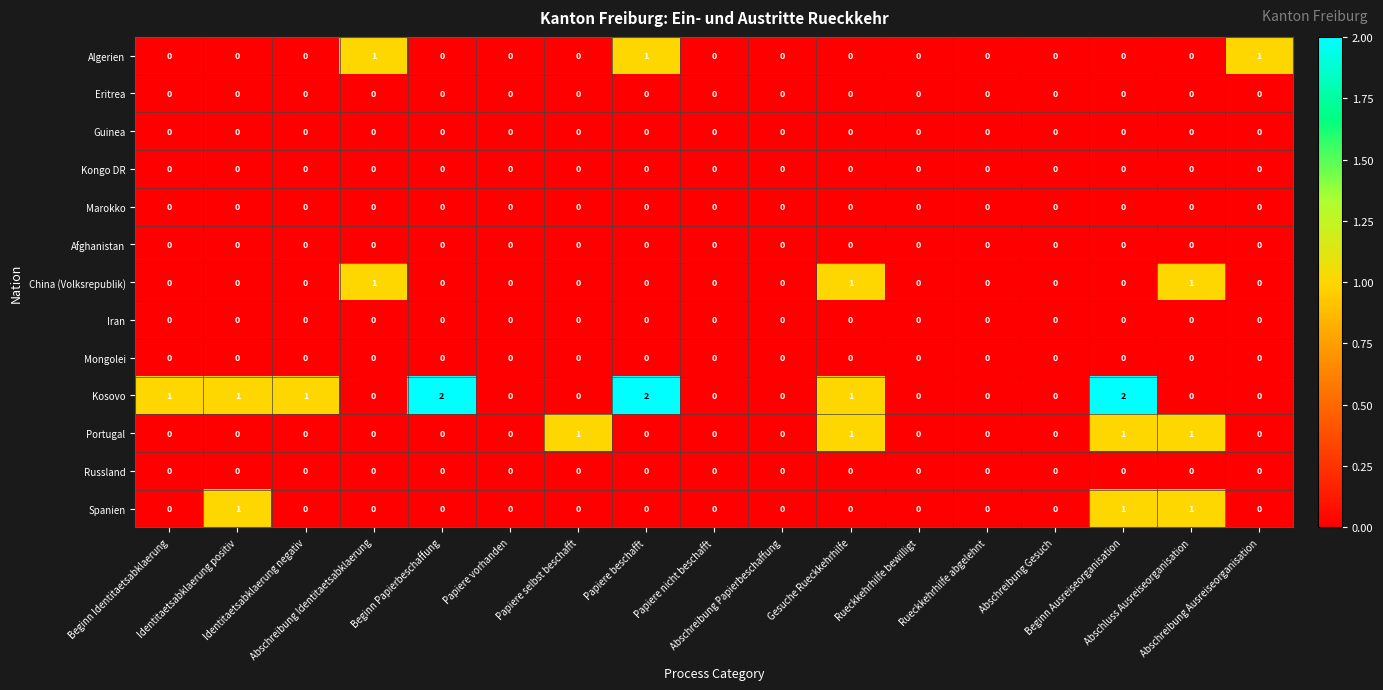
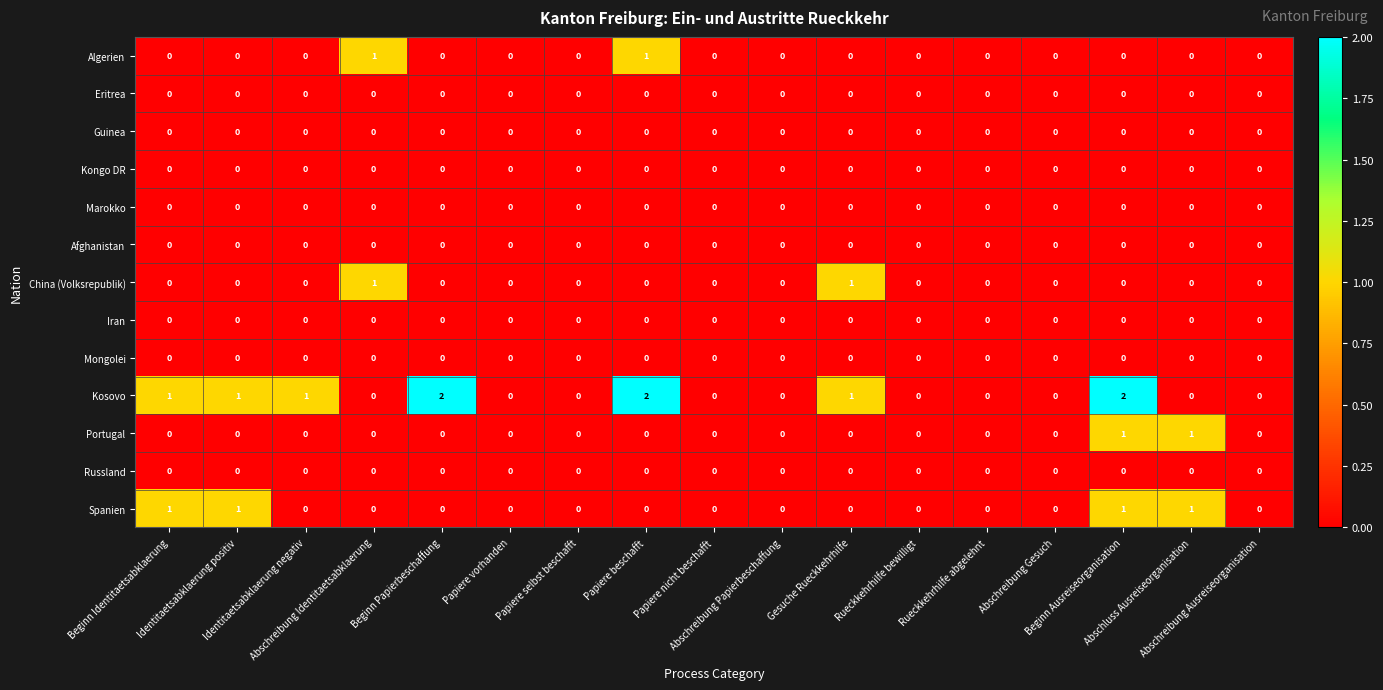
Algerien, Abschreibung Ausreiseorganisation: 1 -> 0
China (Volksrepublik), Abschluss Ausreiseorganisation: 1 -> 0
Portugal, Papiere selbst beschafft: 1 -> 0
Portugal, Gesuche Rueckkehrhilfe: 1 -> 0
Spanien, Beginn Identitaetsabklaerung: 0 -> 1
